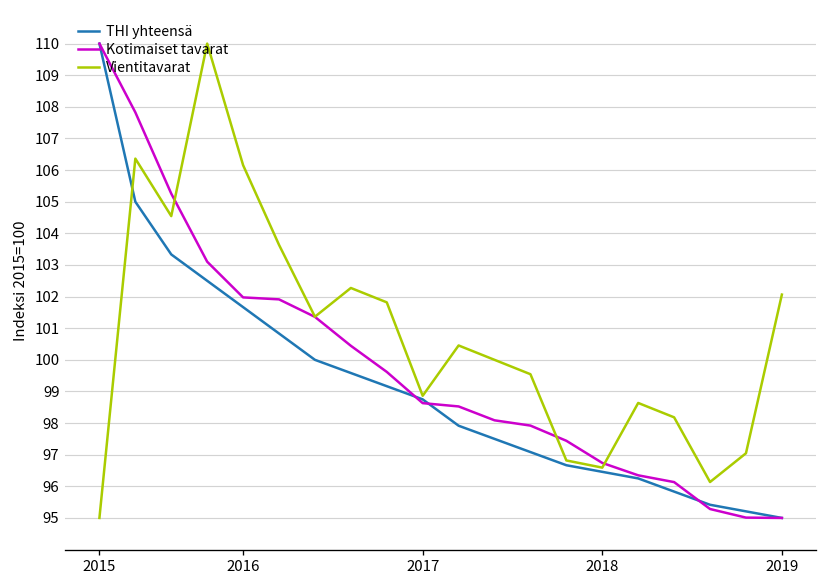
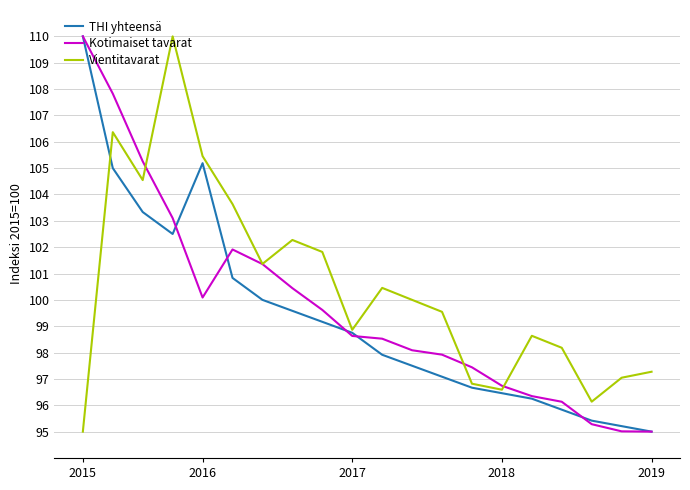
THI yhteensä, 2016: 101.7 -> 105.2
Kotimaiset tavarat, 2016: 102.0 -> 100.1
Vientitavarat, 2016: 106.2 -> 105.5
Vientitavarat, 2019: 102.1 -> 97.3
